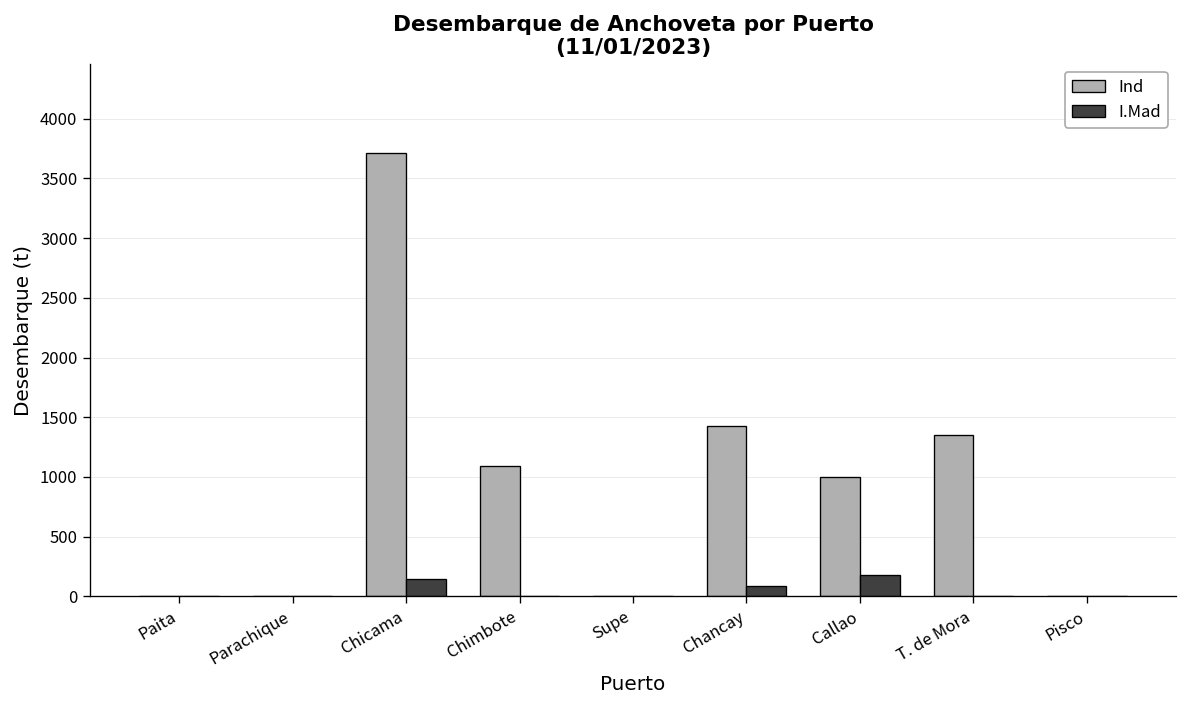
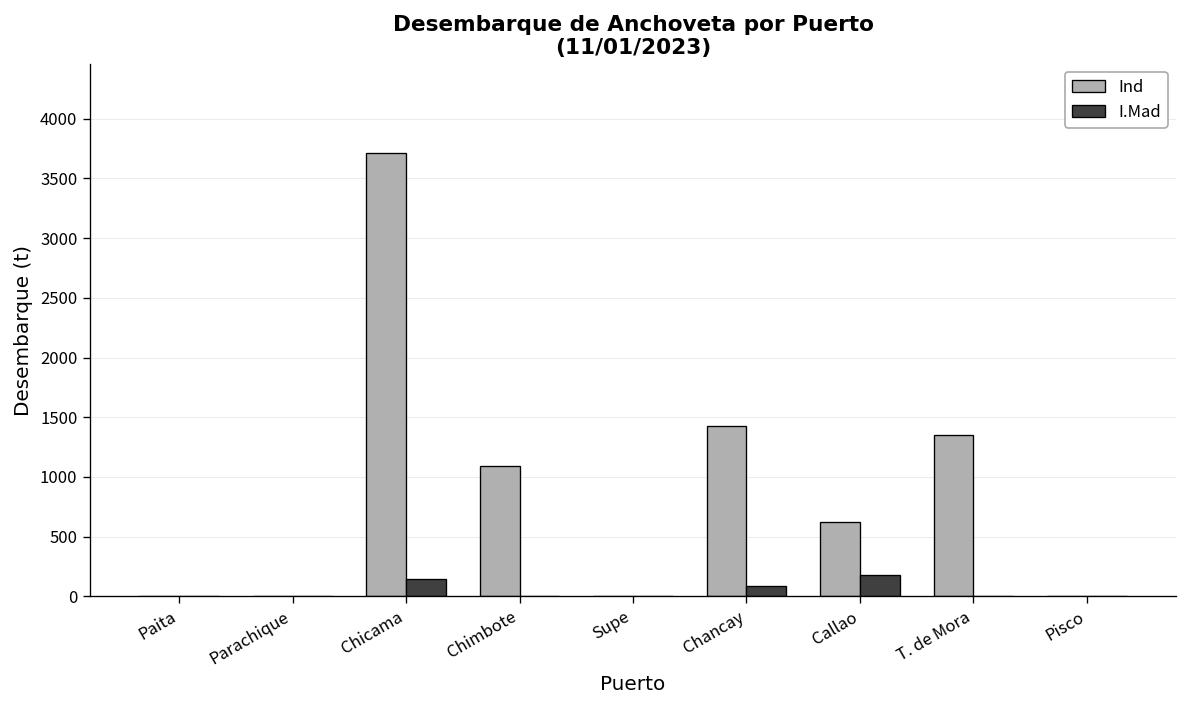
Ind, Callao: 1000 -> 600
